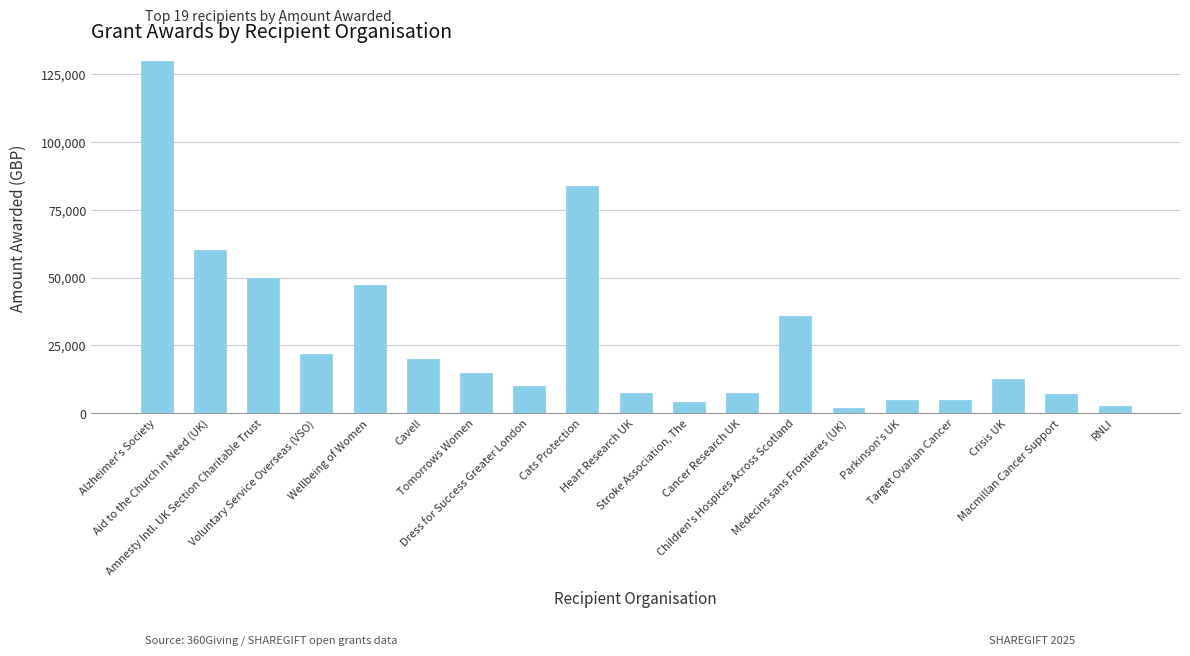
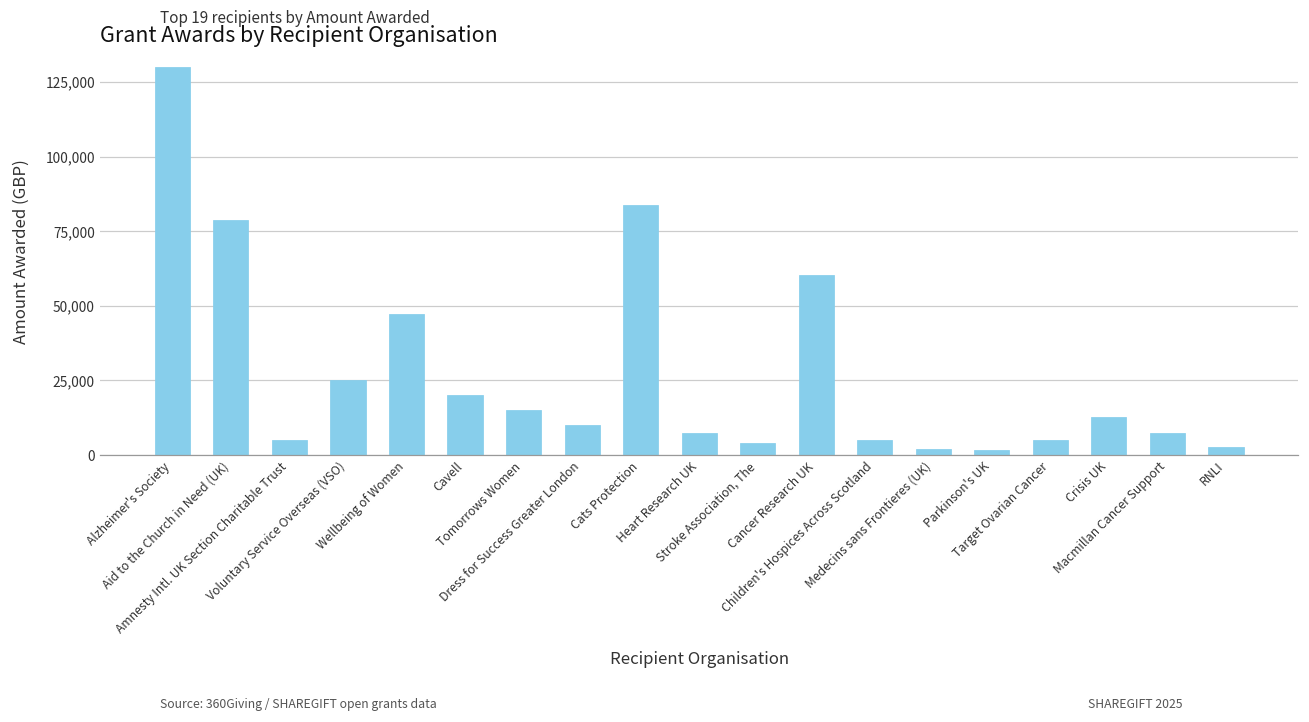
Aid to the Church in Need (UK): 60,000 -> 79,000
Amnesty Intl. UK Section Charitable Trust: 50,000 -> 5,000
Voluntary Service Overseas (VSO): 22,000 -> 25,000
Cancer Research UK: 8,000 -> 60,000
Children's Hospices Across Scotland: 36,000 -> 5,000
Parkinson's UK: 5,000 -> 2,000
